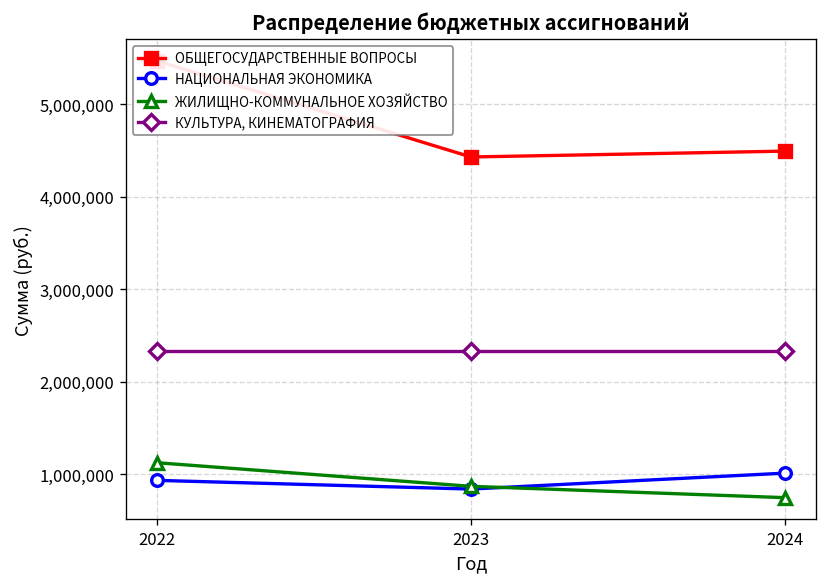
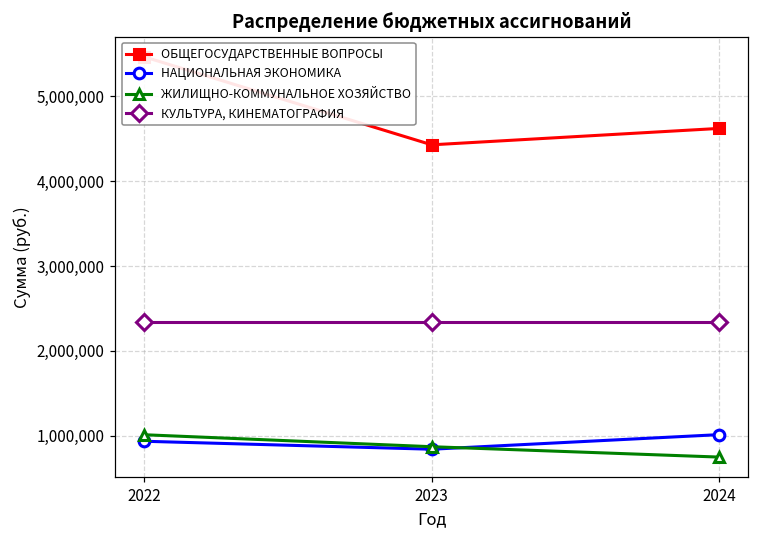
ЖИЛИЩНО-КОММУНАЛЬНОЕ ХОЗЯЙСТВО, 2022: 1,100,000 -> 1,000,000
ОБЩЕГОСУДАРСТВЕННЫЕ ВОПРОСЫ, 2024: 4,500,000 -> 4,600,000
